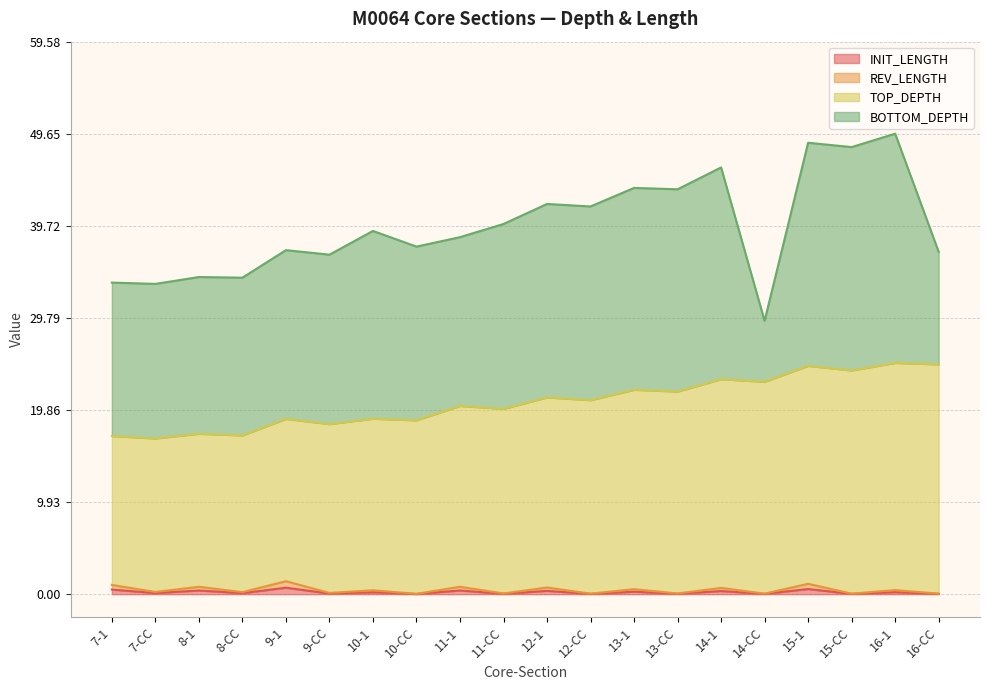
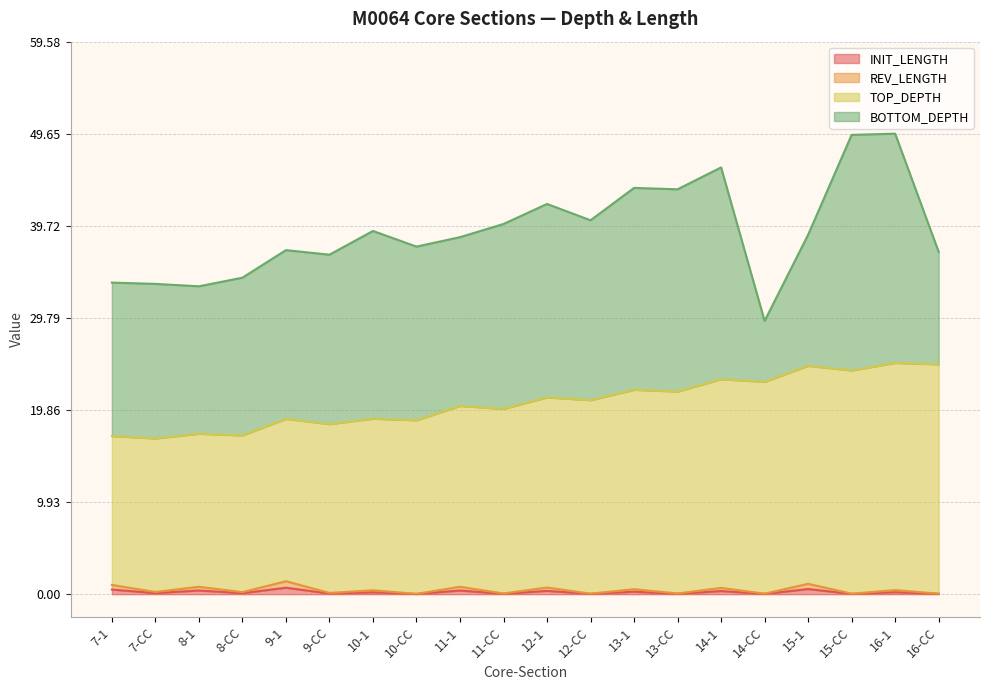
BOTTOM_DEPTH, 8-1: 17 -> 16
BOTTOM_DEPTH, 12-CC: 21 -> 19
BOTTOM_DEPTH, 15-1: 24 -> 14
BOTTOM_DEPTH, 15-CC: 24 -> 25
